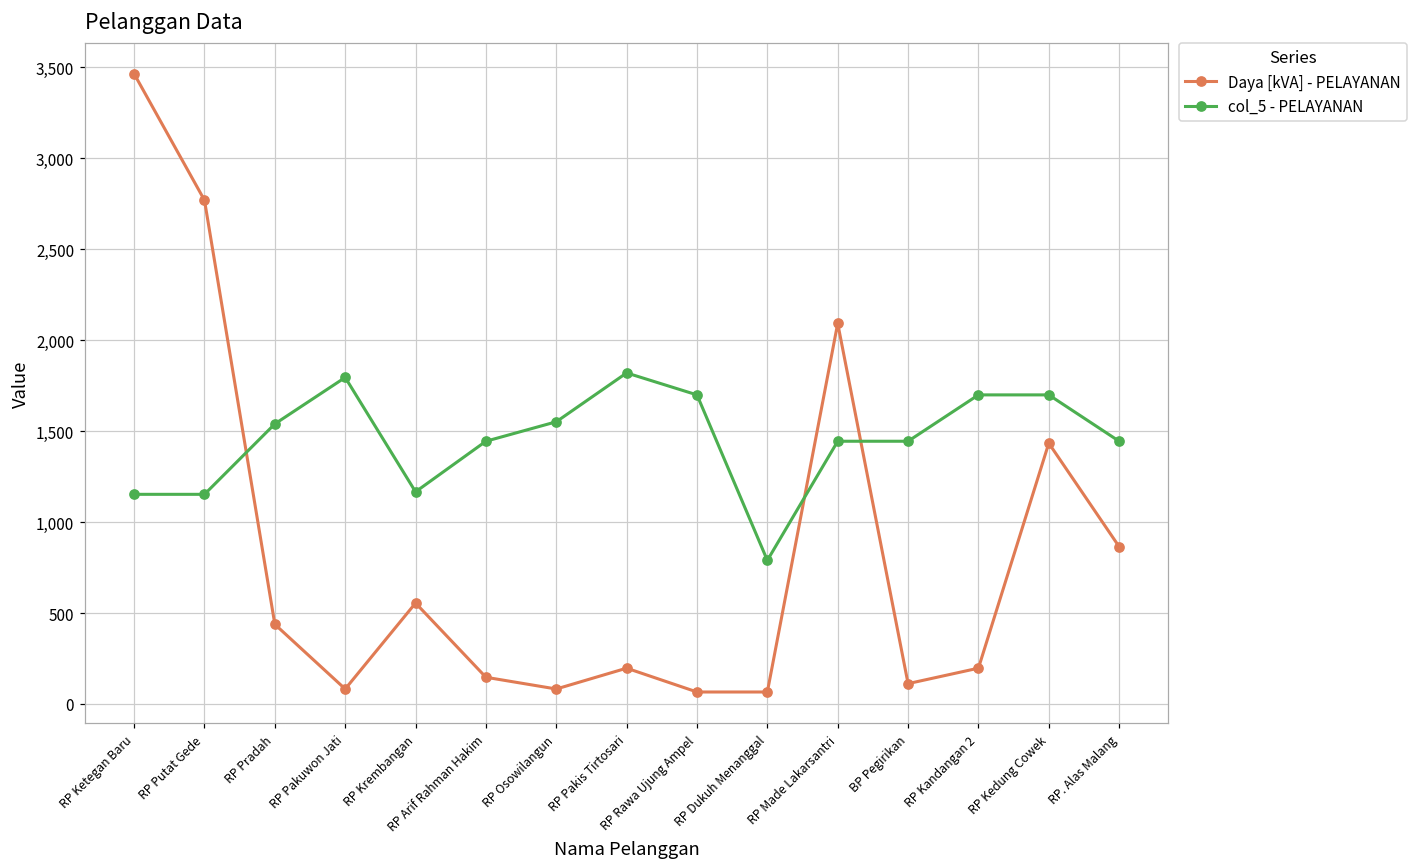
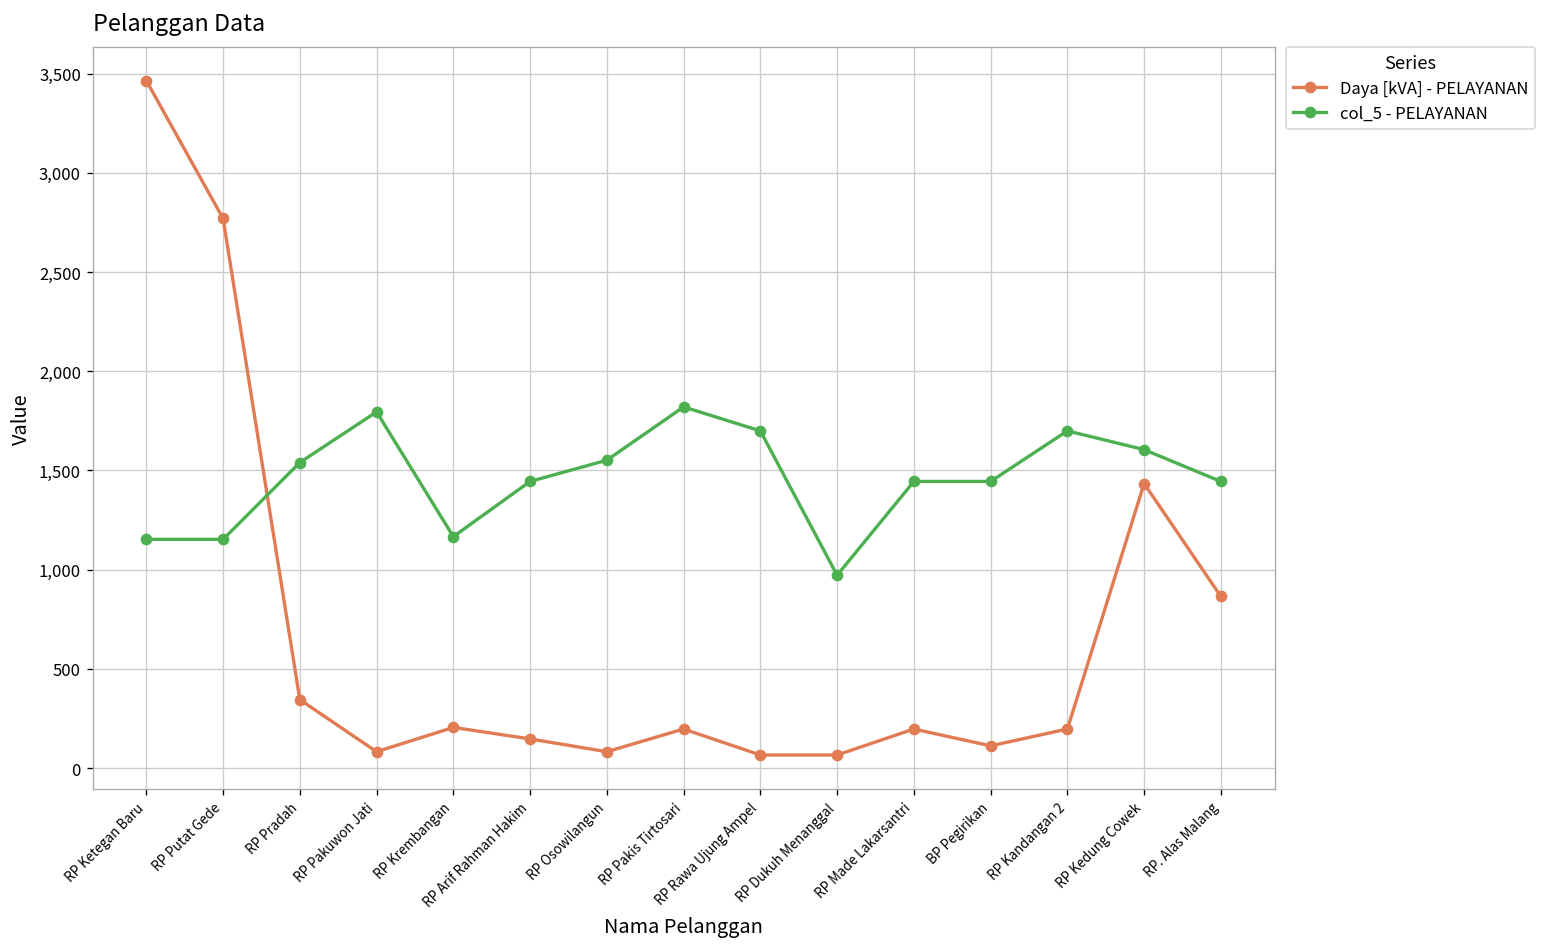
Daya [kVA] - PELAYANAN, RP Pradah: 440 -> 350
Daya [kVA] - PELAYANAN, RP Krembangan: 560 -> 210
col_5 - PELAYANAN, RP Dukuh Menanggal: 790 -> 970
Daya [kVA] - PELAYANAN, RP Made Lakarsantri: 2,090 -> 200
col_5 - PELAYANAN, RP Kedung Cowek: 1,700 -> 1,600
